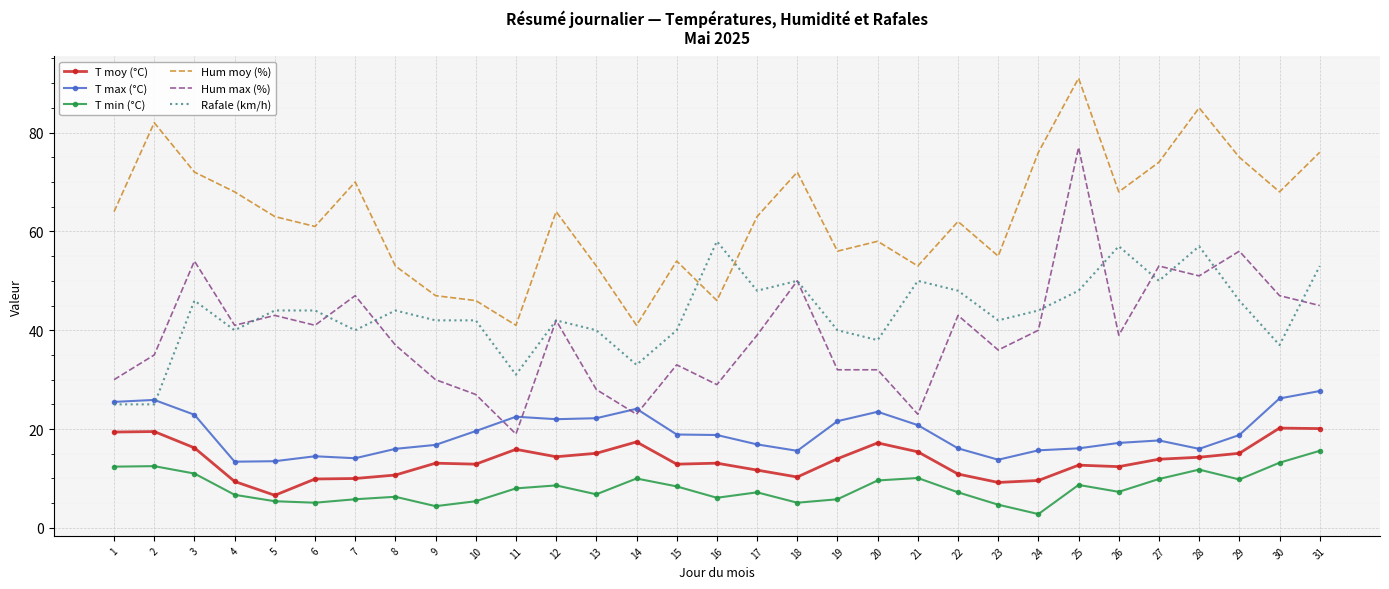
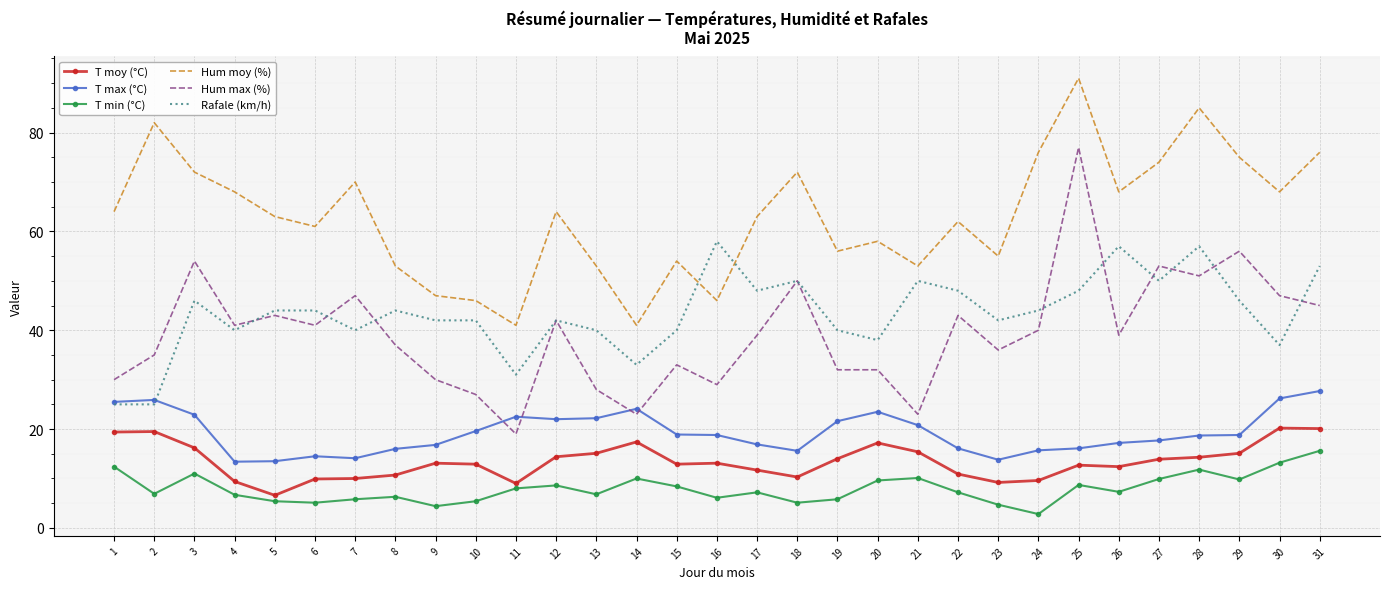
T min (°C), 2: 13 -> 7
T moy (°C), 11: 16 -> 9
T max (°C), 28: 16 -> 19
